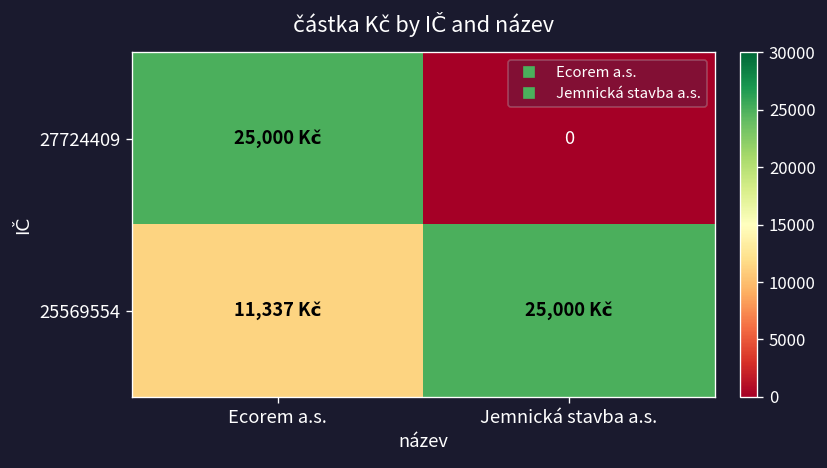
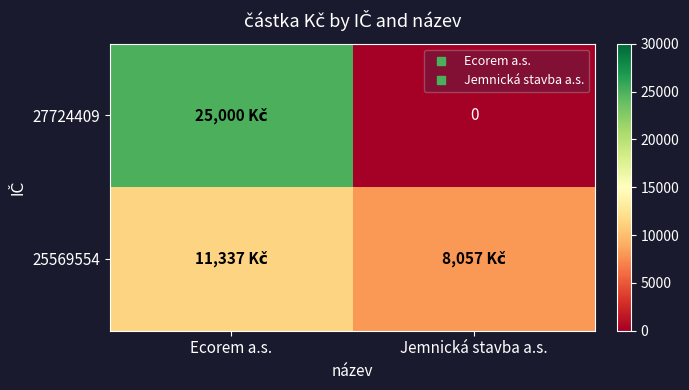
25569554, Jemnická stavba a.s.: 25,000 -> 8,057
